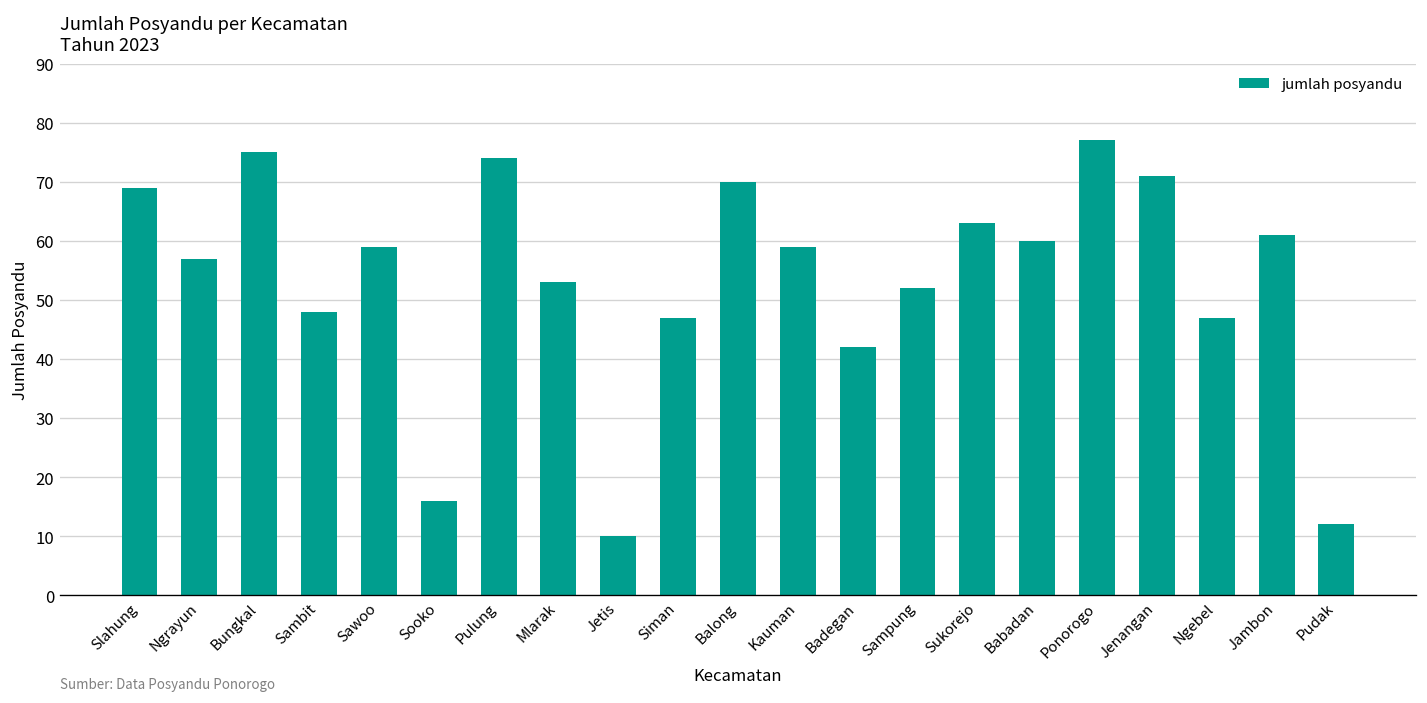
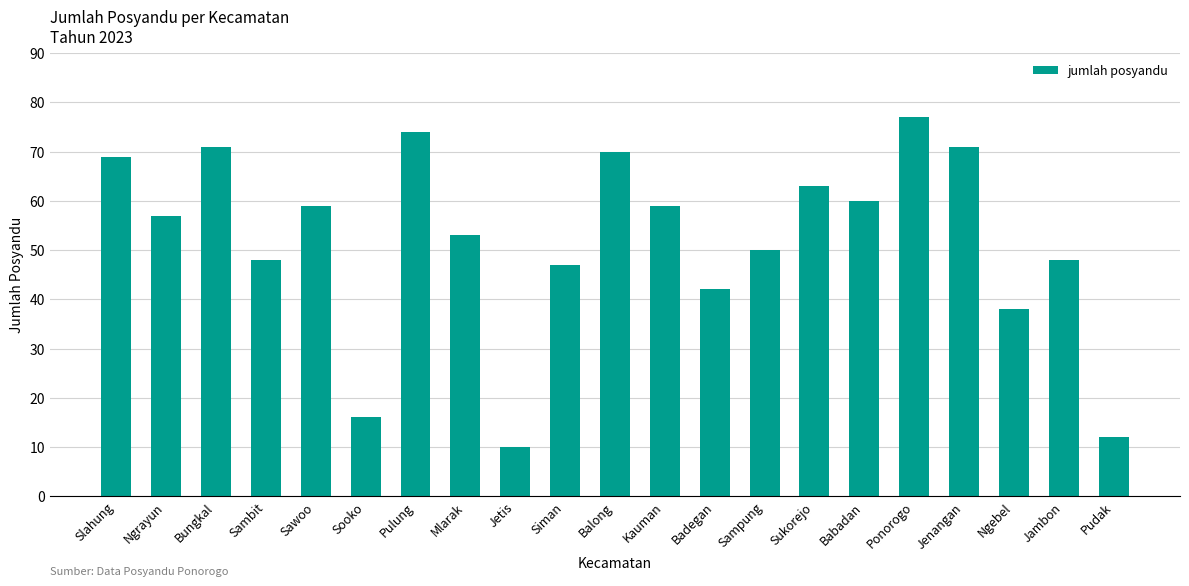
Bungkal: 75 -> 71
Sampung: 52 -> 50
Ngebel: 47 -> 38
Jambon: 61 -> 48
